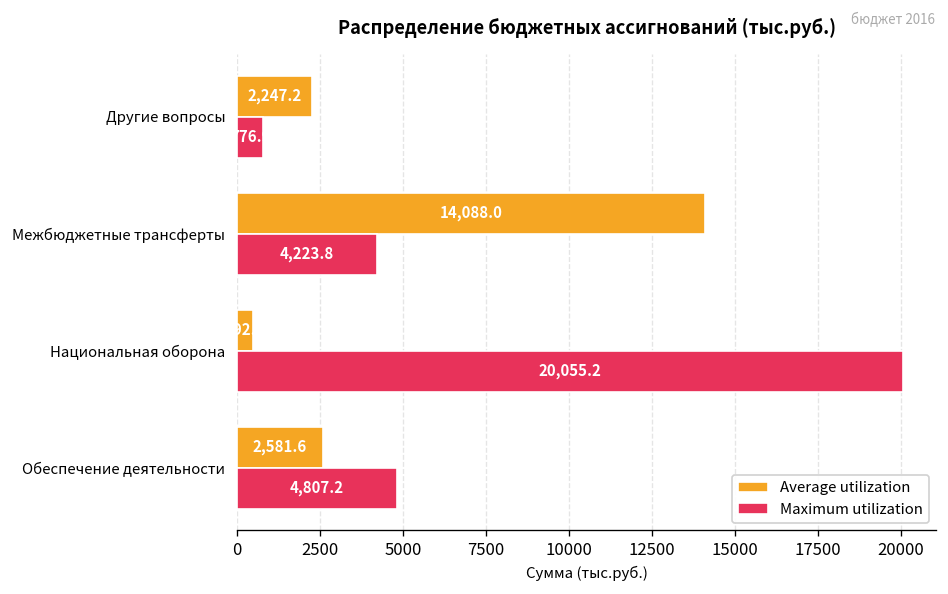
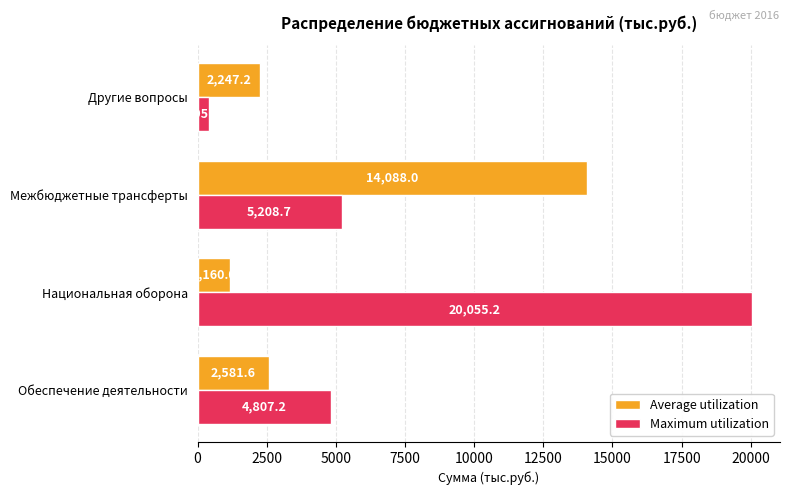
Maximum utilization, Другие вопросы: 800 -> 400
Maximum utilization, Межбюджетные трансферты: 4,223.8 -> 5,208.7
Average utilization, Национальная оборона: 500 -> 1200
